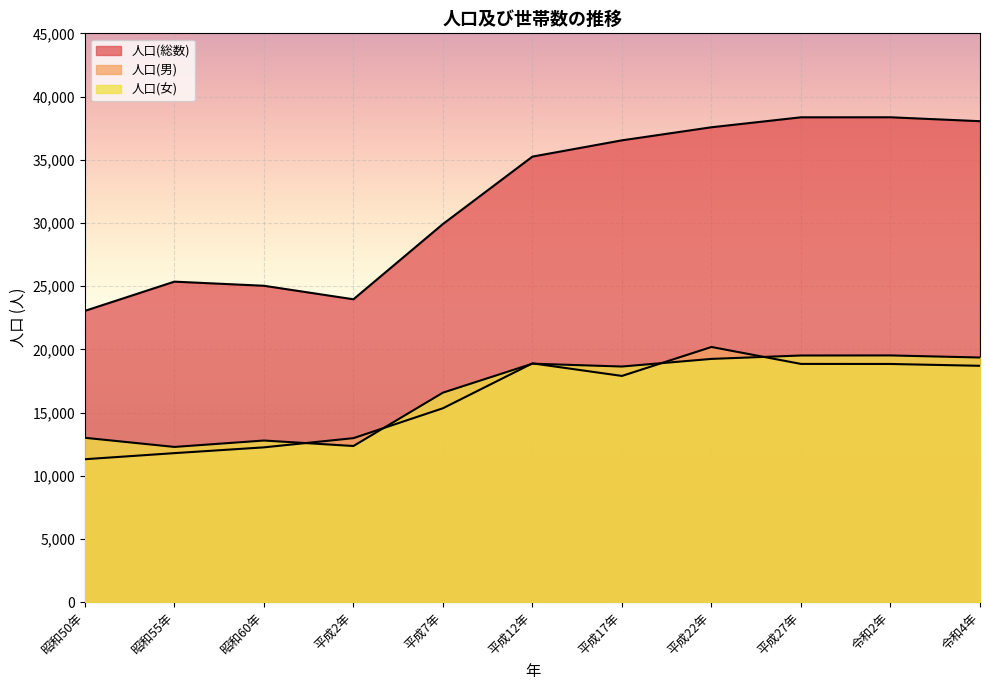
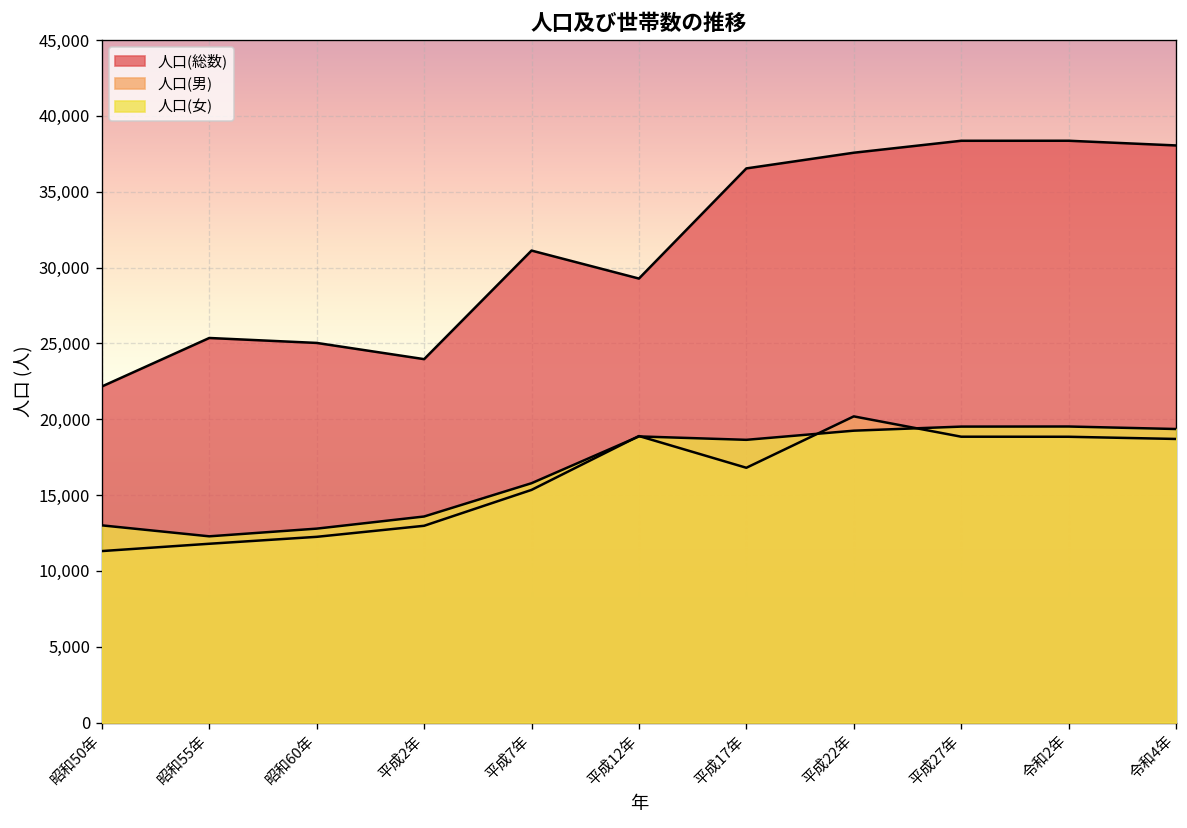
人口(総数), 昭和50年: 23,000 -> 22,200
人口(女), 平成2年: 12,400 -> 13,600
人口(総数), 平成7年: 29,900 -> 31,100
人口(女), 平成7年: 16,600 -> 15,800
人口(総数), 平成12年: 35,200 -> 29,300
人口(男), 平成17年: 17,900 -> 16,800
